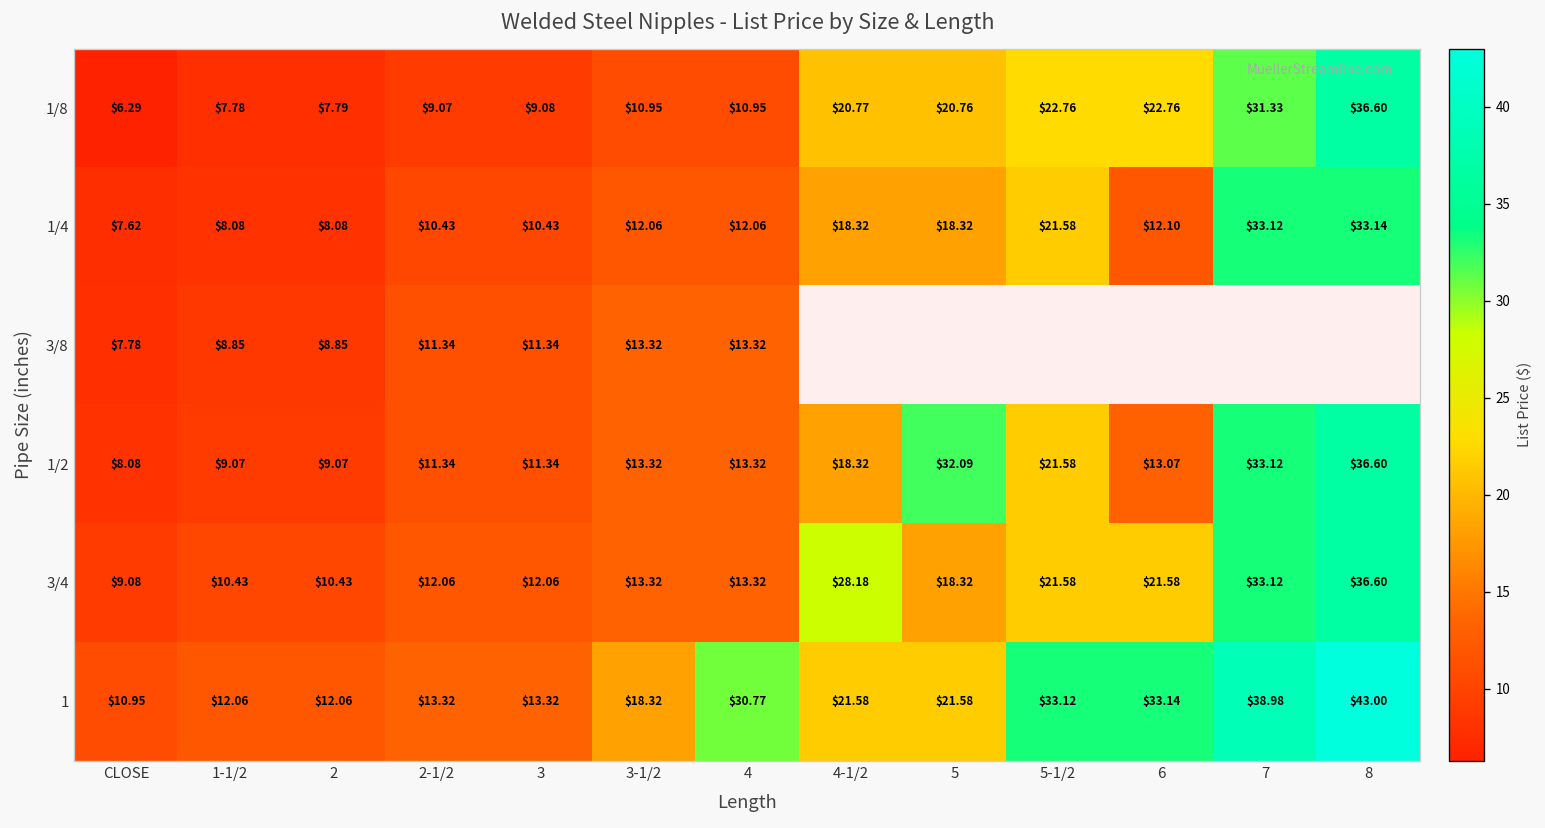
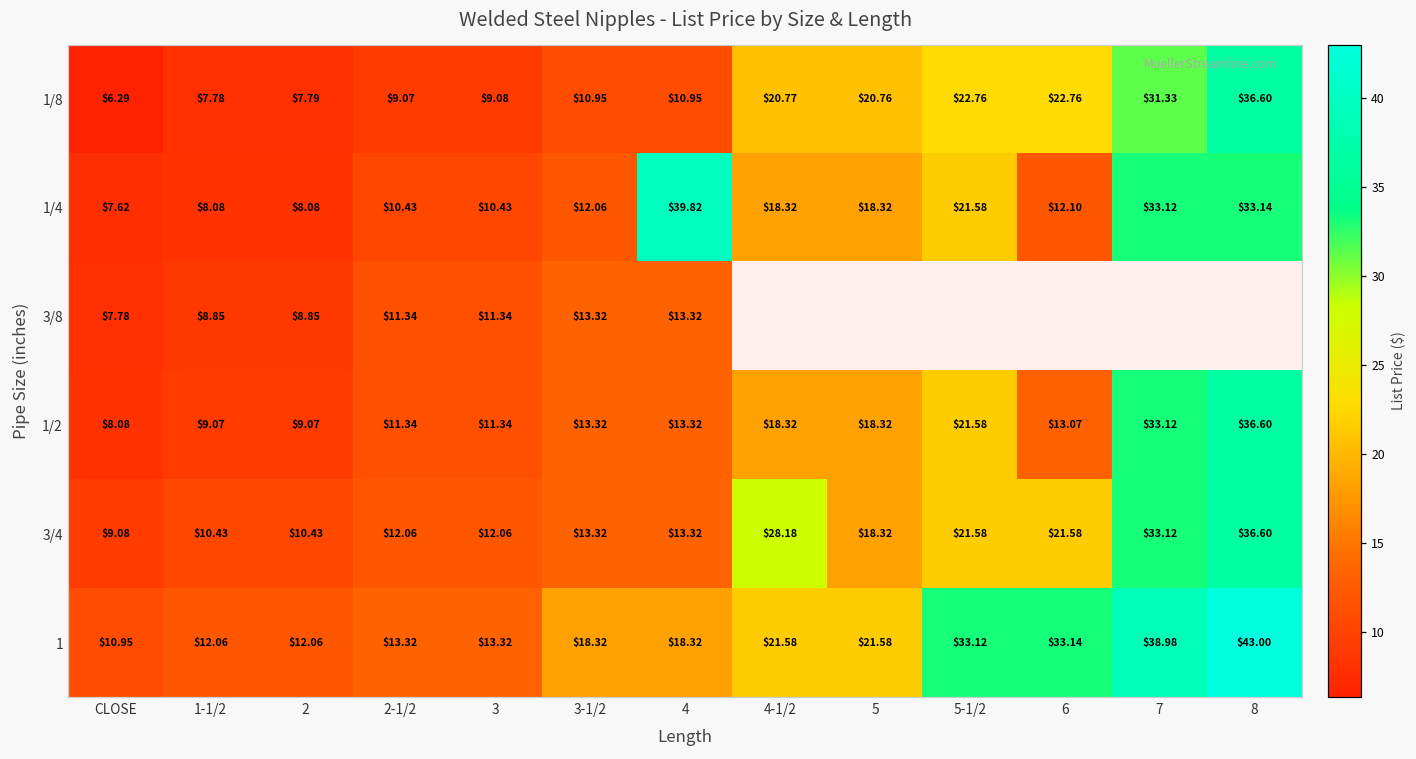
1/4, 4: $12.06 -> $39.82
1/2, 5: $32.09 -> $18.32
1, 4: $30.77 -> $18.32
